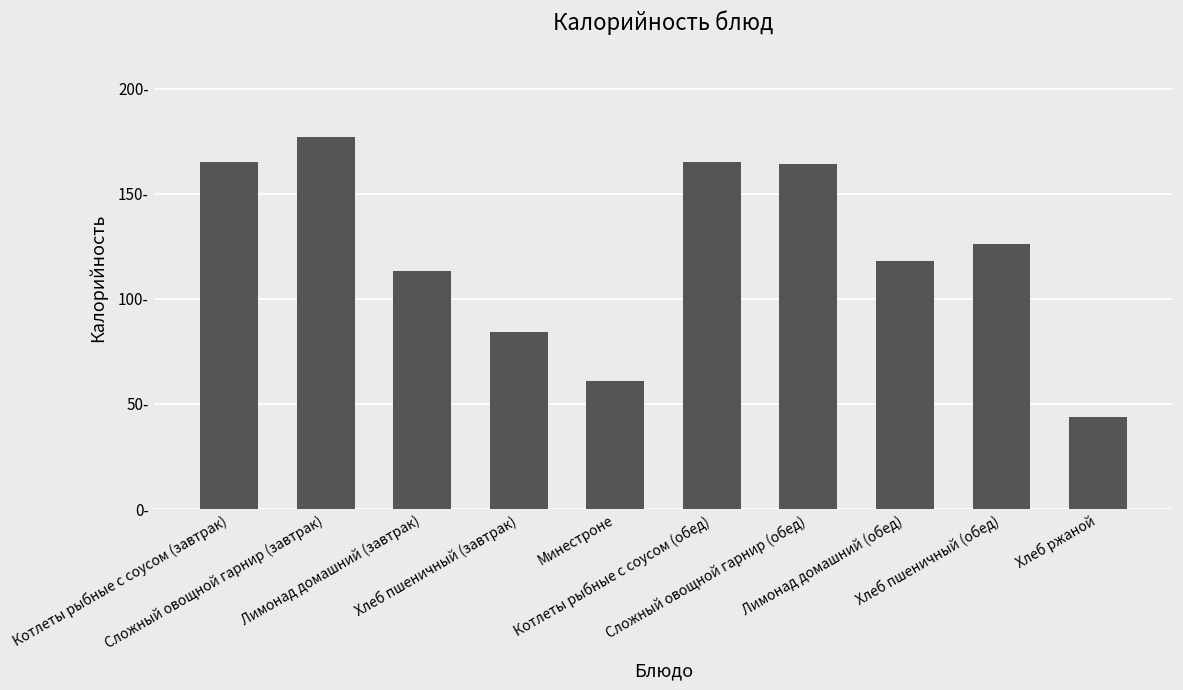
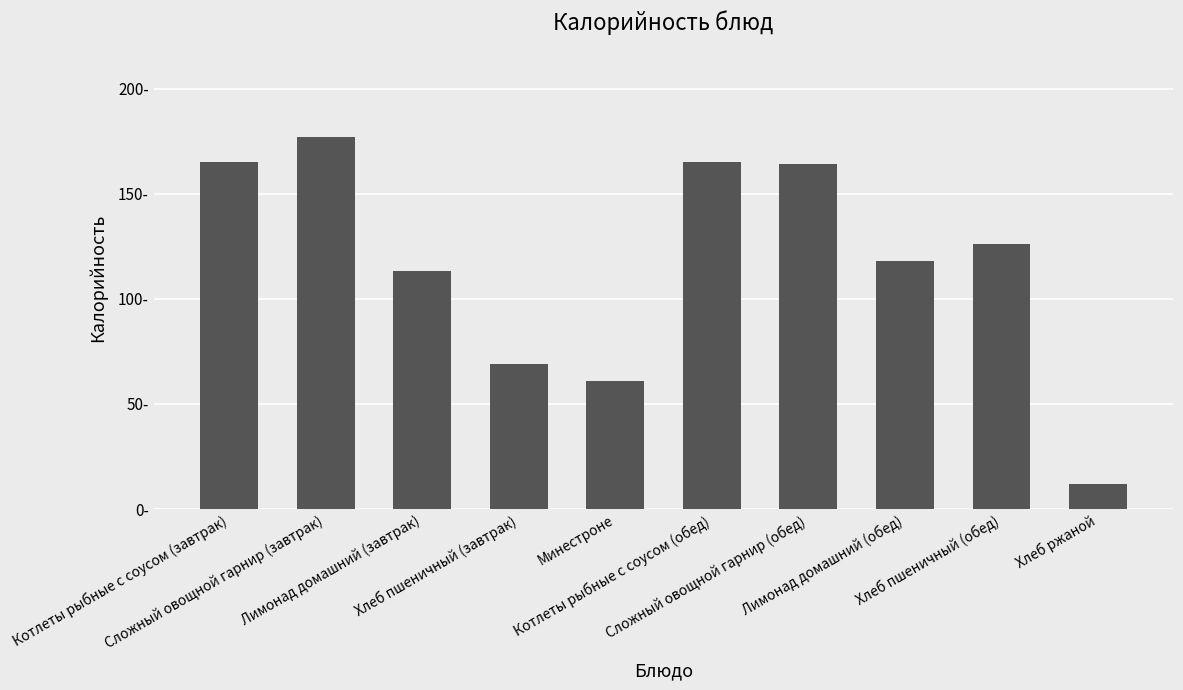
Хлеб пшеничный (завтрак): 84- -> 69-
Хлеб ржаной: 44- -> 12-
